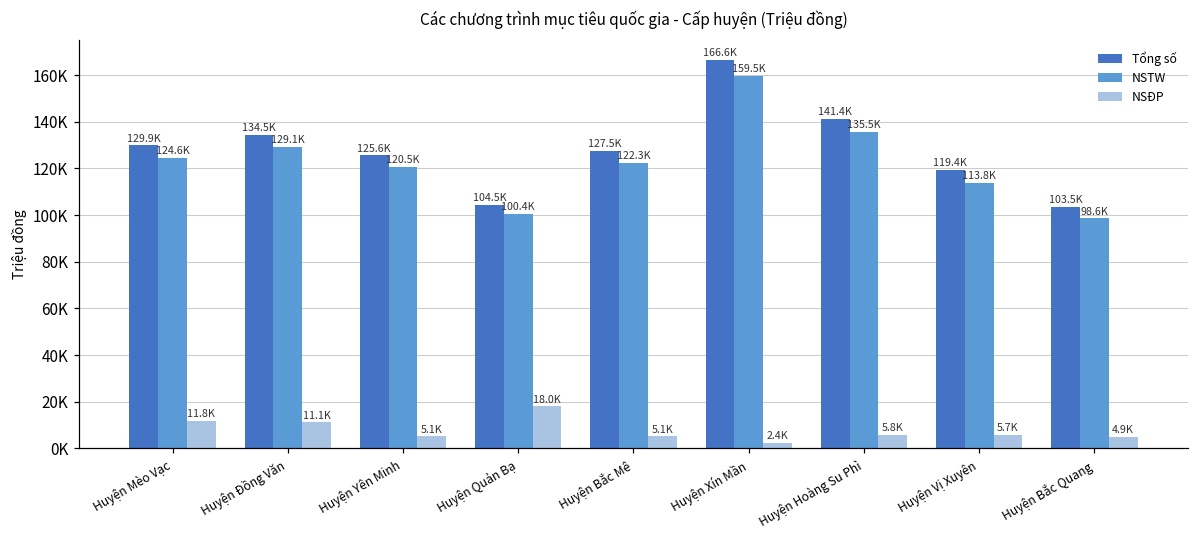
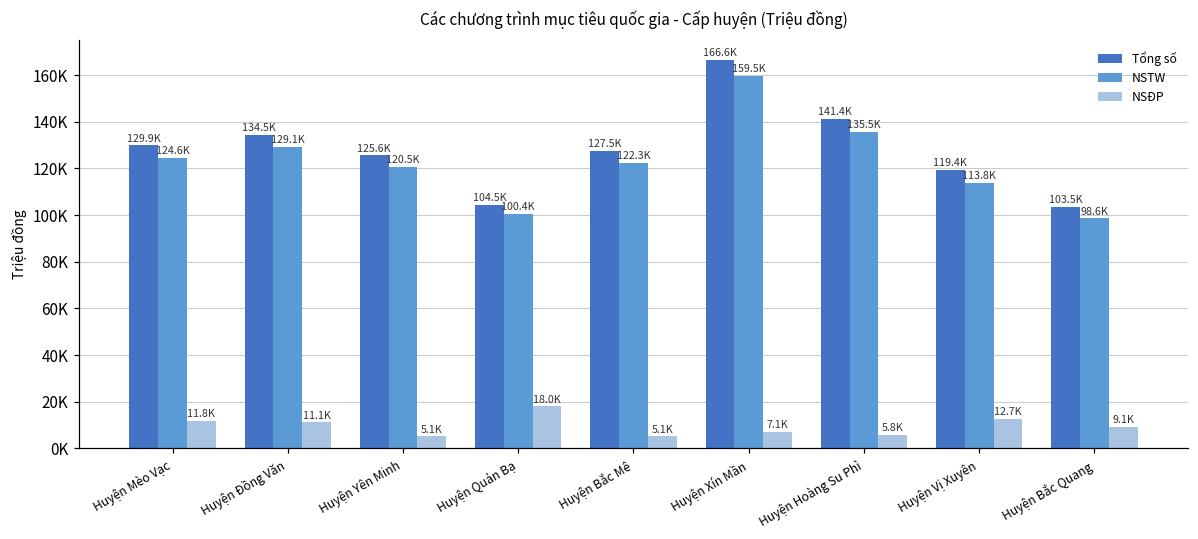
NSĐP, Huyện Xín Mần: 2.4K -> 7.1K
NSĐP, Huyện Vị Xuyên: 5.7K -> 12.7K
NSĐP, Huyện Bắc Quang: 4.9K -> 9.1K
